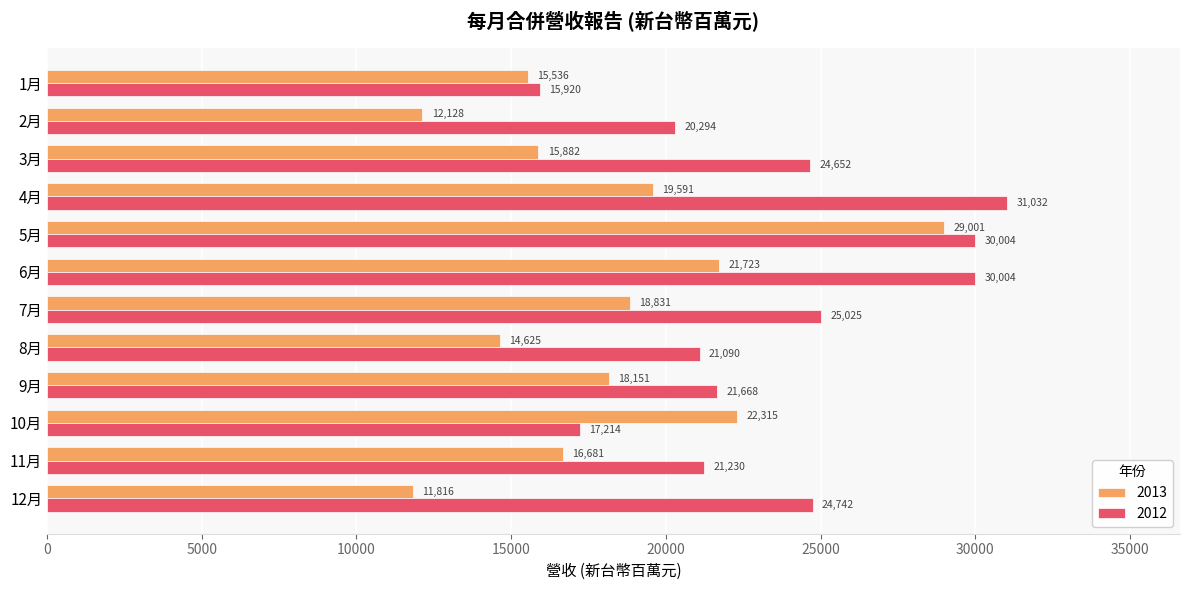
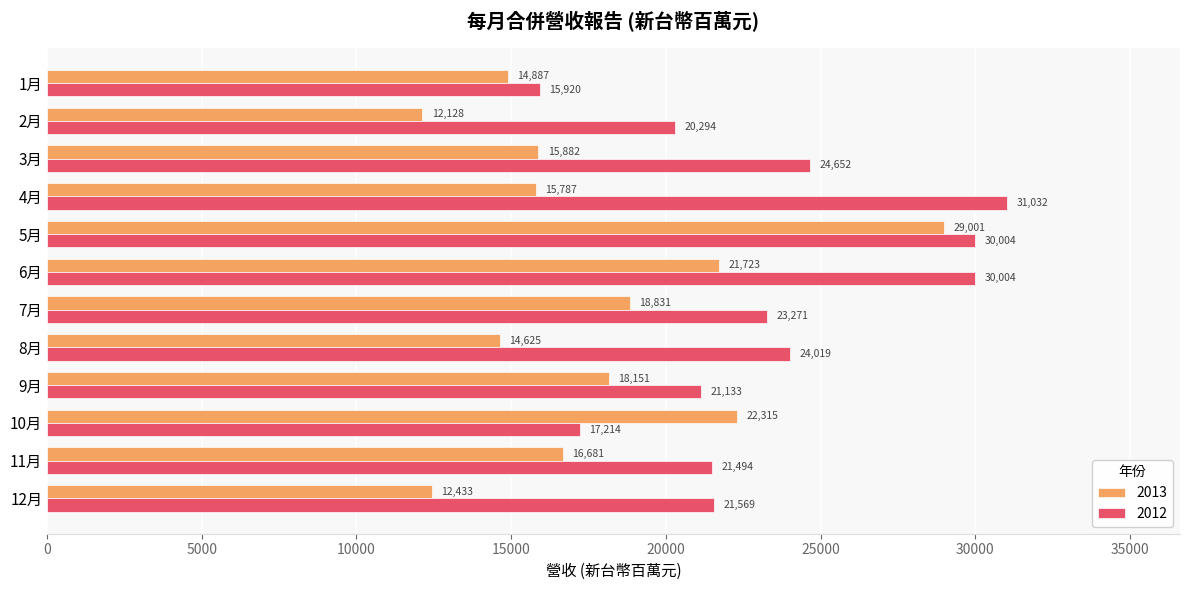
2013, 1月: 15,536 -> 14,887
2013, 4月: 19,591 -> 15,787
2012, 7月: 25,025 -> 23,271
2012, 8月: 21,090 -> 24,019
2012, 9月: 21,668 -> 21,133
2012, 11月: 21,230 -> 21,494
2013, 12月: 11,816 -> 12,433
2012, 12月: 24,742 -> 21,569
